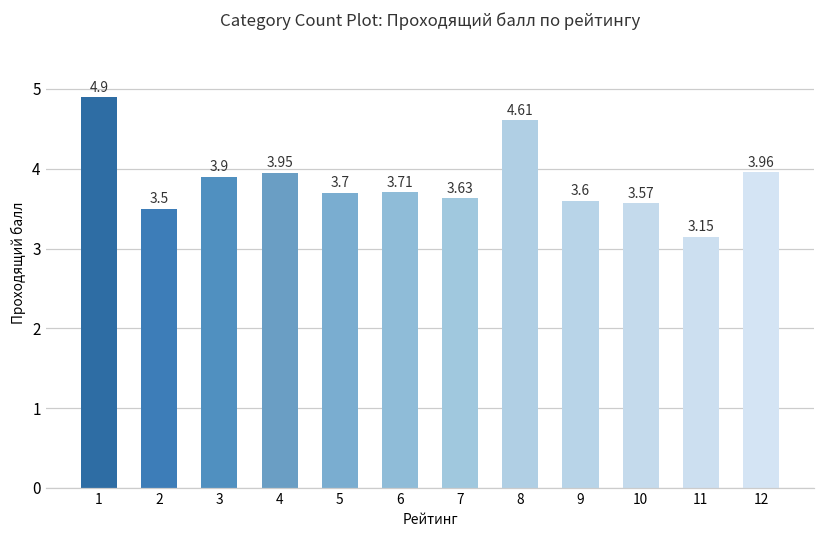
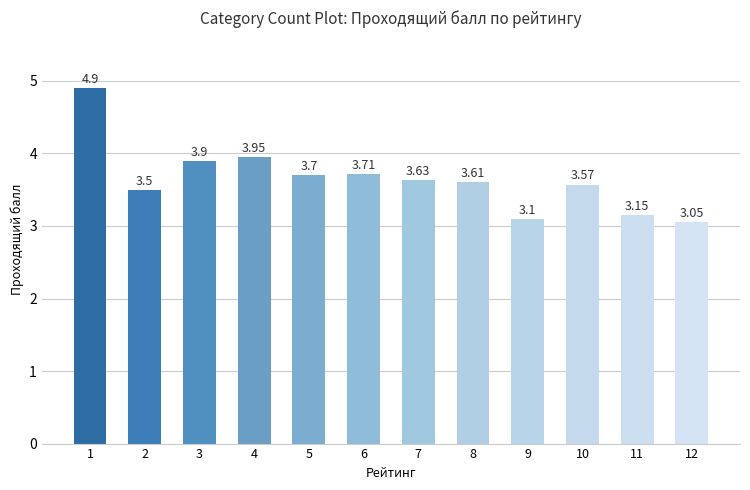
8: 4.61 -> 3.61
9: 3.6 -> 3.1
12: 3.96 -> 3.05
